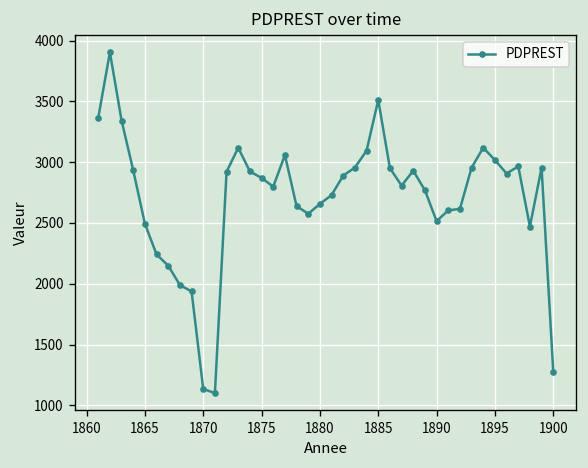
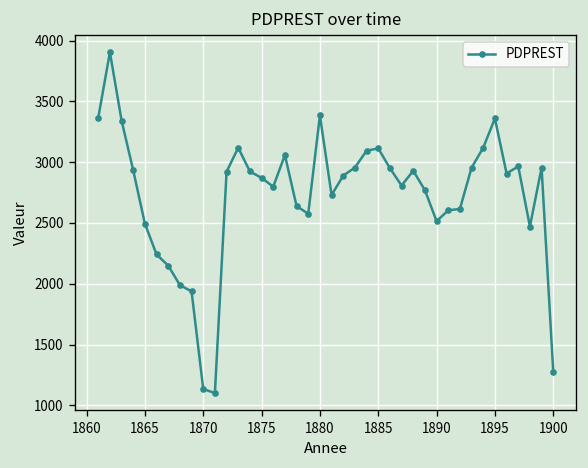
1880: 2660 -> 3390
1885: 3510 -> 3110
1895: 3020 -> 3360
